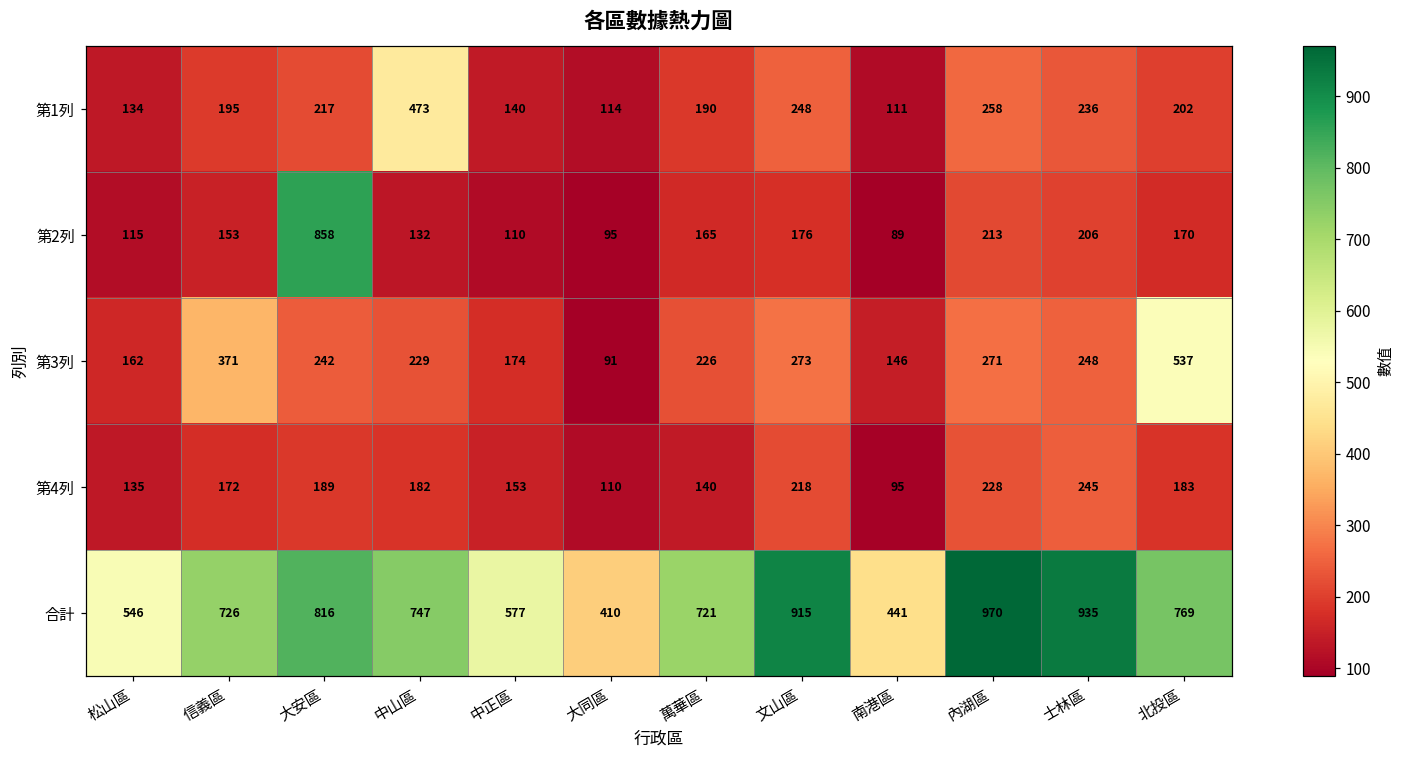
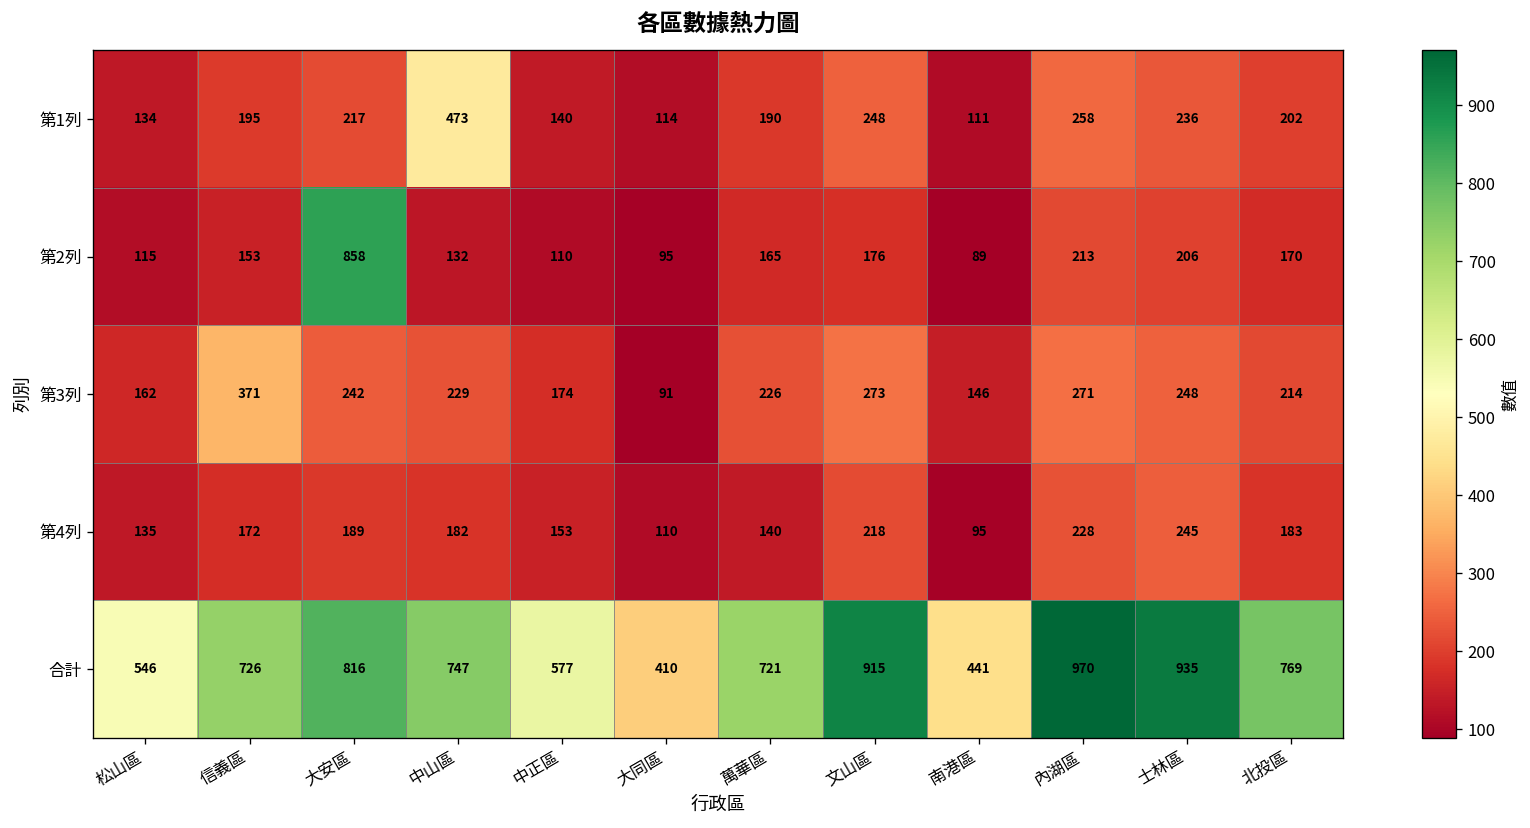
第3列, 北投區: 537 -> 214
